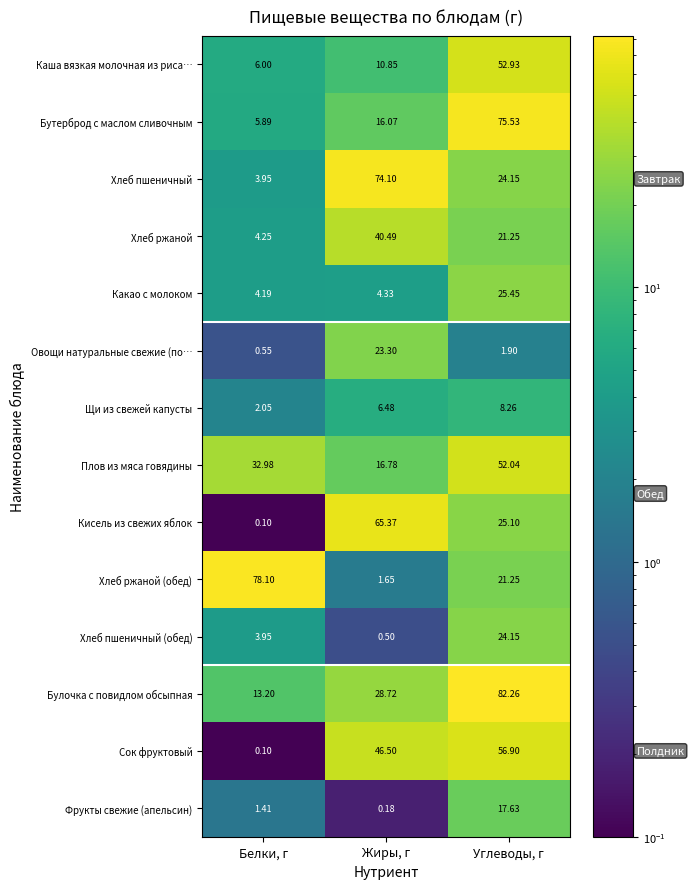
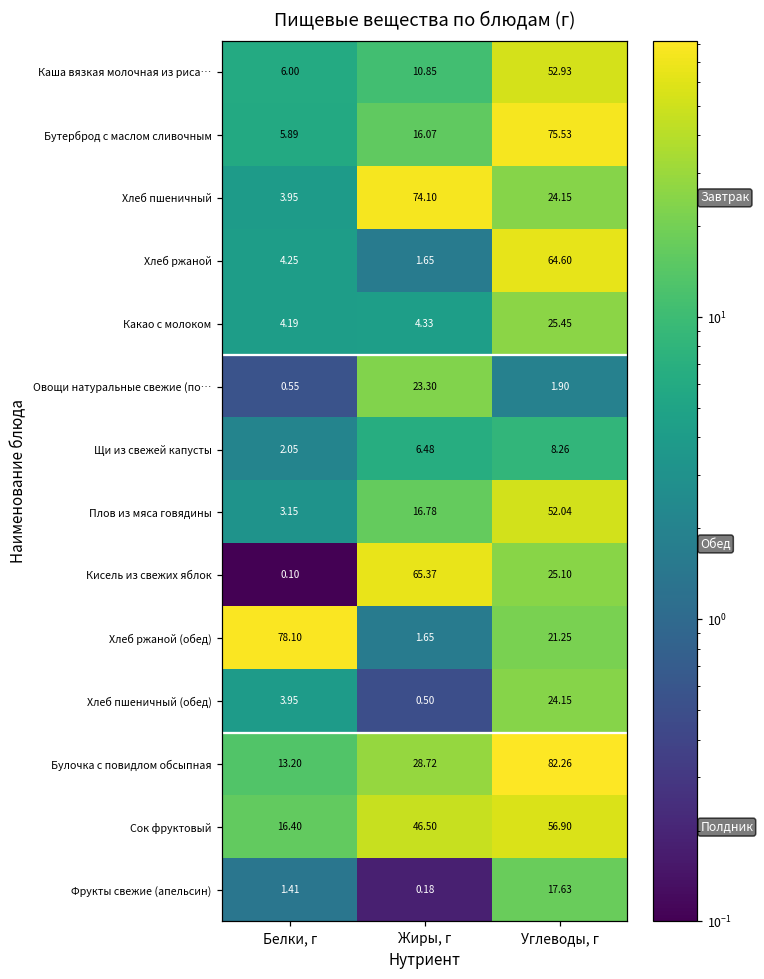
Хлеб ржаной, Жиры, г: 40.49 -> 1.65
Хлеб ржаной, Углеводы, г: 21.25 -> 64.60
Плов из мяса говядины, Белки, г: 32.98 -> 3.15
Сок фруктовый, Белки, г: 0.10 -> 16.40
